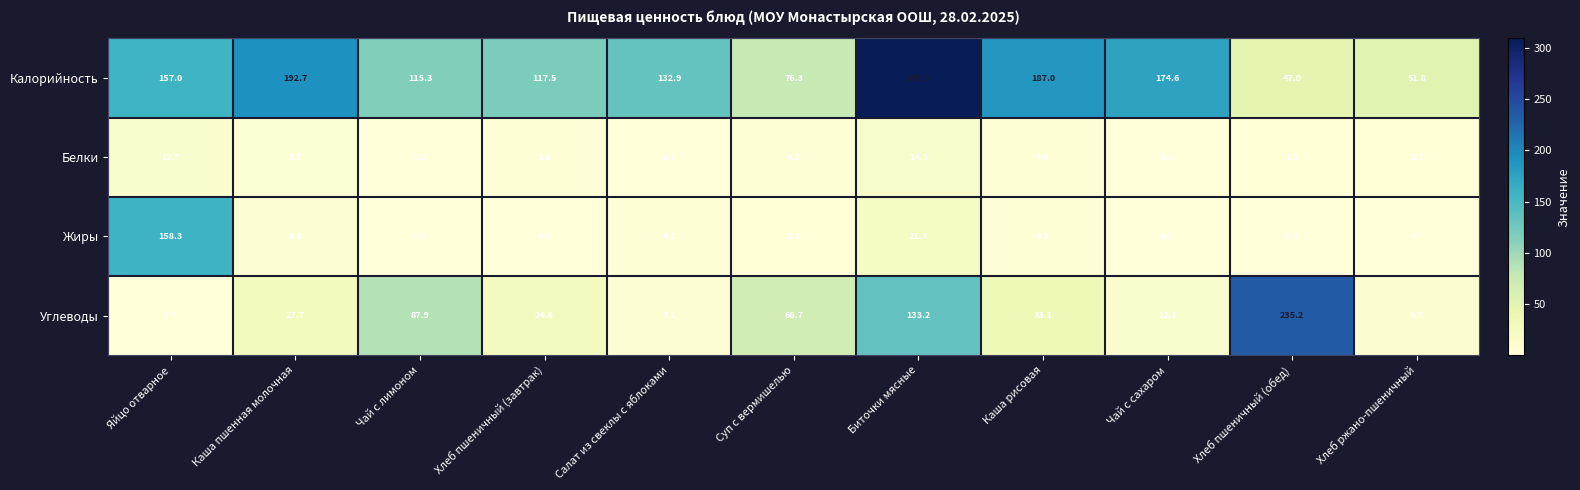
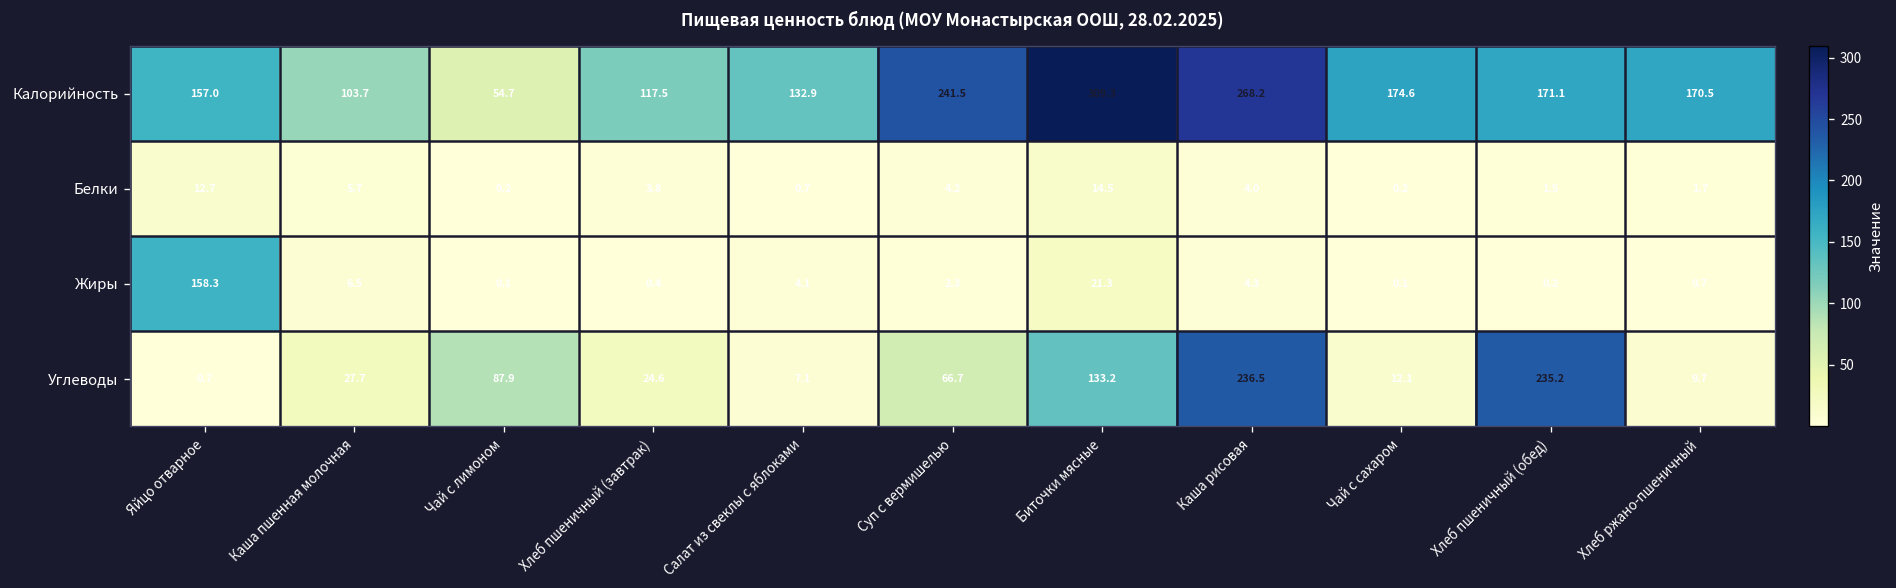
Калорийность, Каша пшенная молочная: 192.7 -> 103.7
Калорийность, Чай с лимоном: 115.3 -> 54.7
Калорийность, Суп с вермишелью: 76.3 -> 241.5
Калорийность, Каша рисовая: 187.0 -> 268.2
Калорийность, Хлеб пшеничный (обед): 47.0 -> 171.1
Калорийность, Хлеб ржано-пшеничный: 51.8 -> 170.5
Углеводы, Каша рисовая: 33.1 -> 236.5
